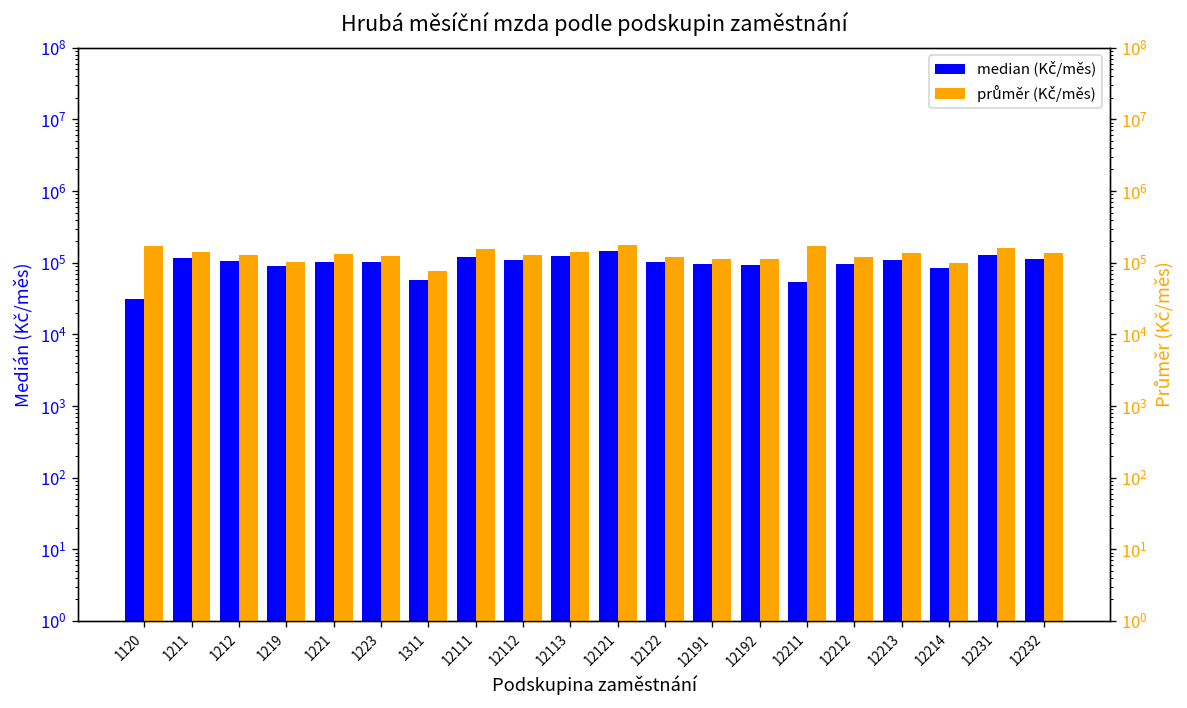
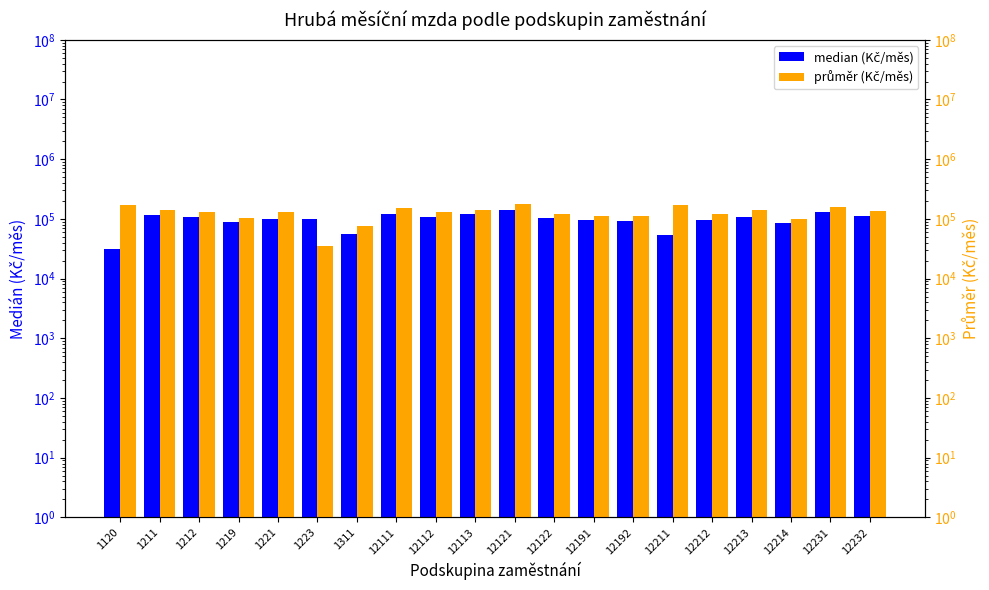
průměr (Kč/měs), 1223: 120000 -> 40000
